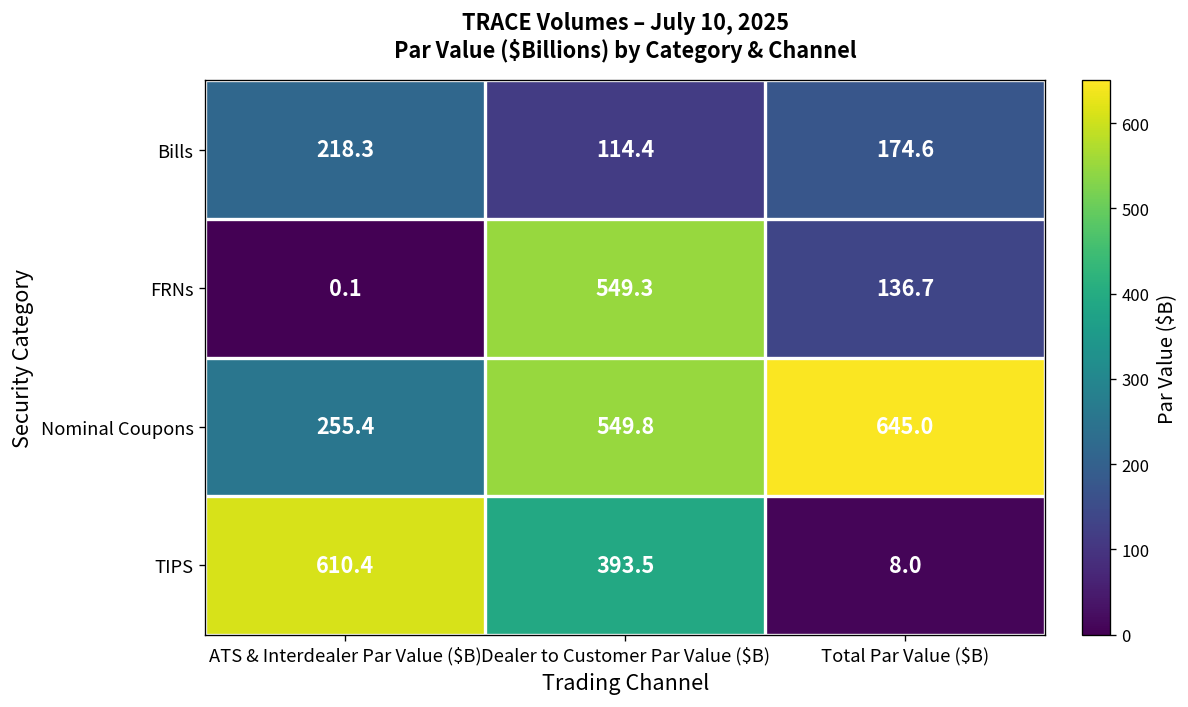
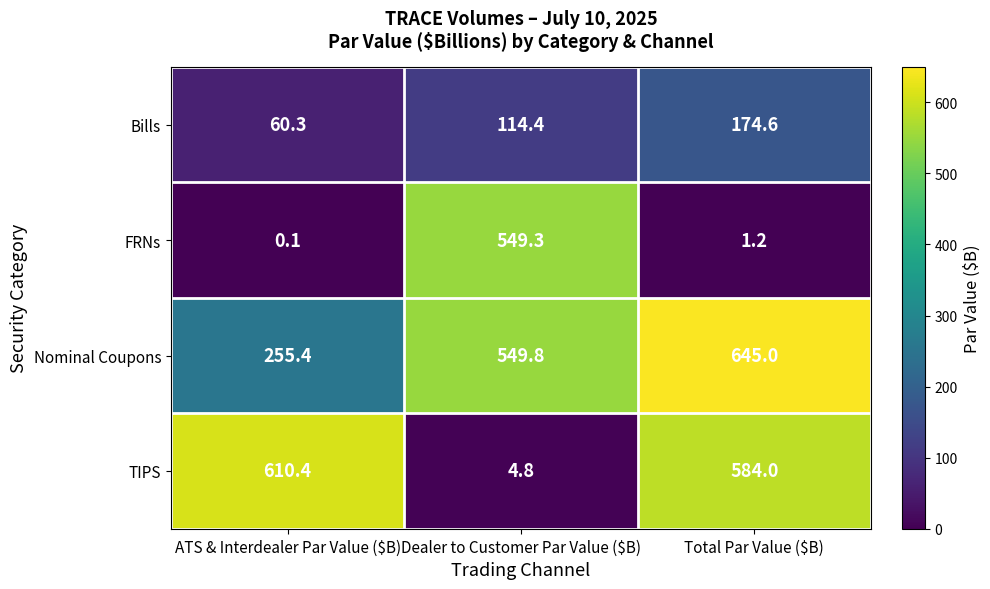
Bills, ATS & Interdealer Par Value ($B): 218.3 -> 60.3
FRNs, Total Par Value ($B): 136.7 -> 1.2
TIPS, Dealer to Customer Par Value ($B): 393.5 -> 4.8
TIPS, Total Par Value ($B): 8.0 -> 584.0
